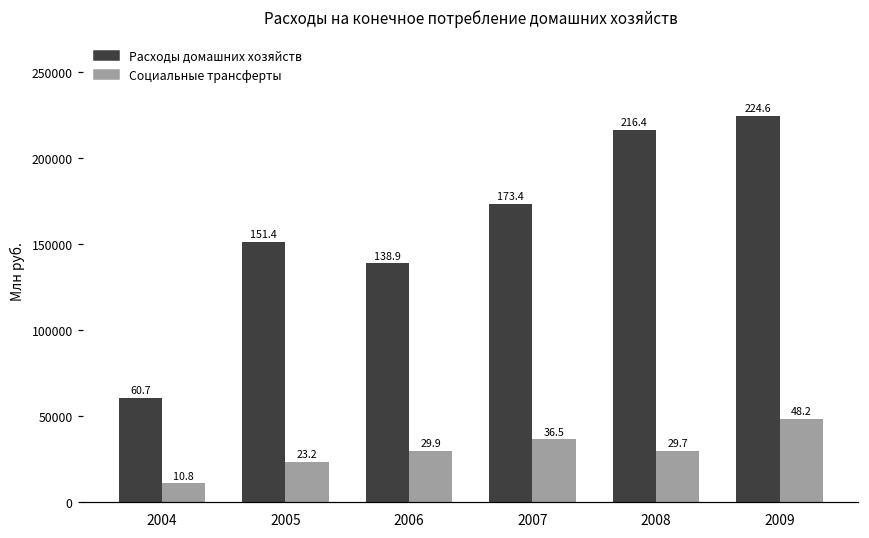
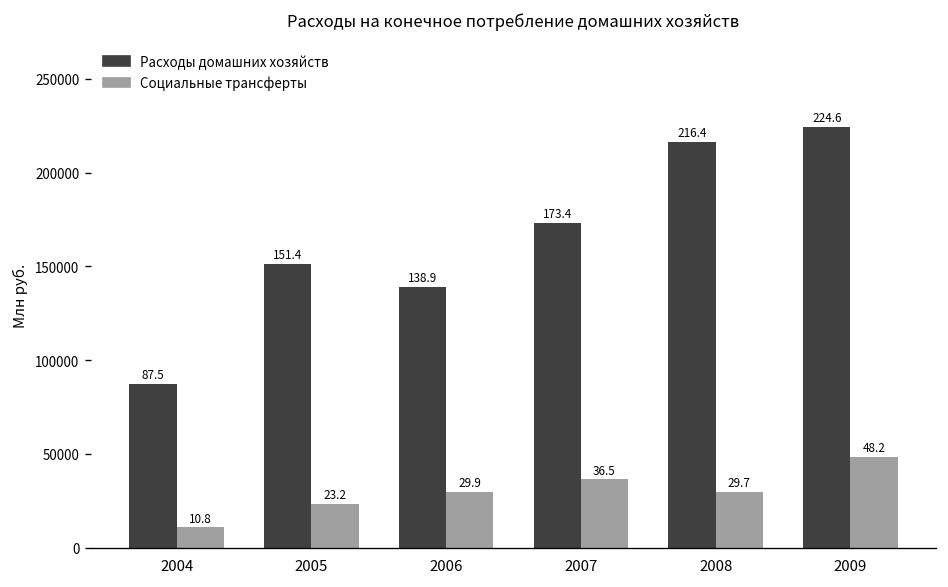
Расходы домашних хозяйств, 2004: 60.7 -> 87.5
